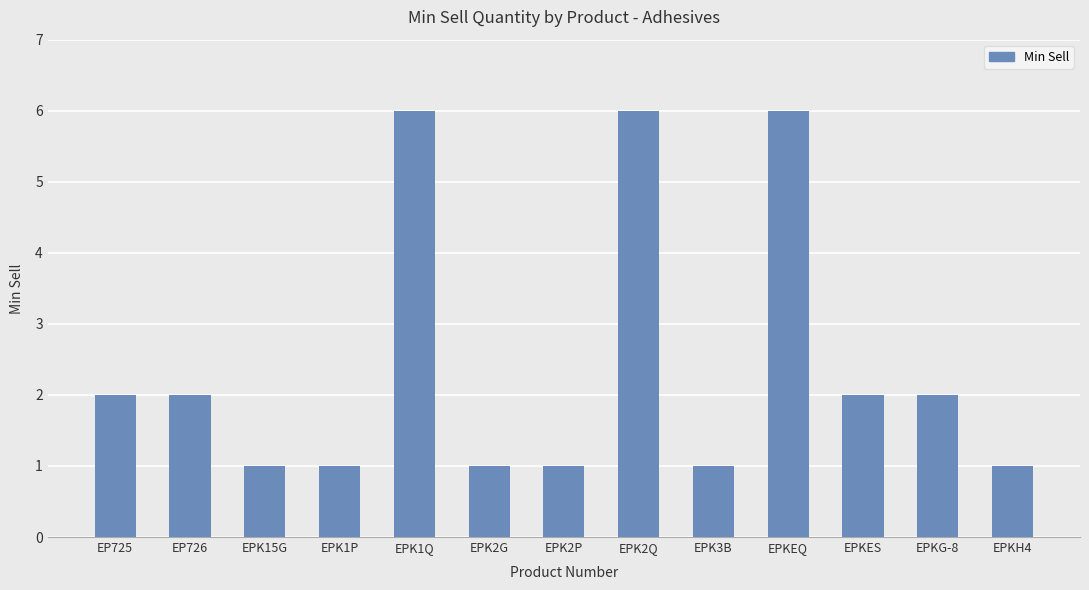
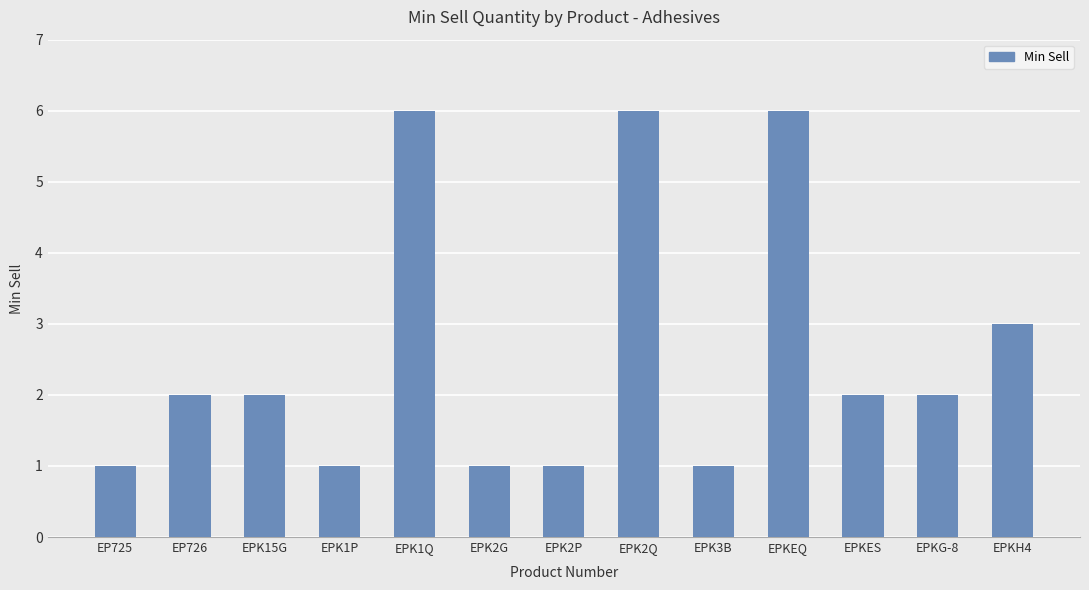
EP725: 2 -> 1
EPK15G: 1 -> 2
EPKH4: 1 -> 3
